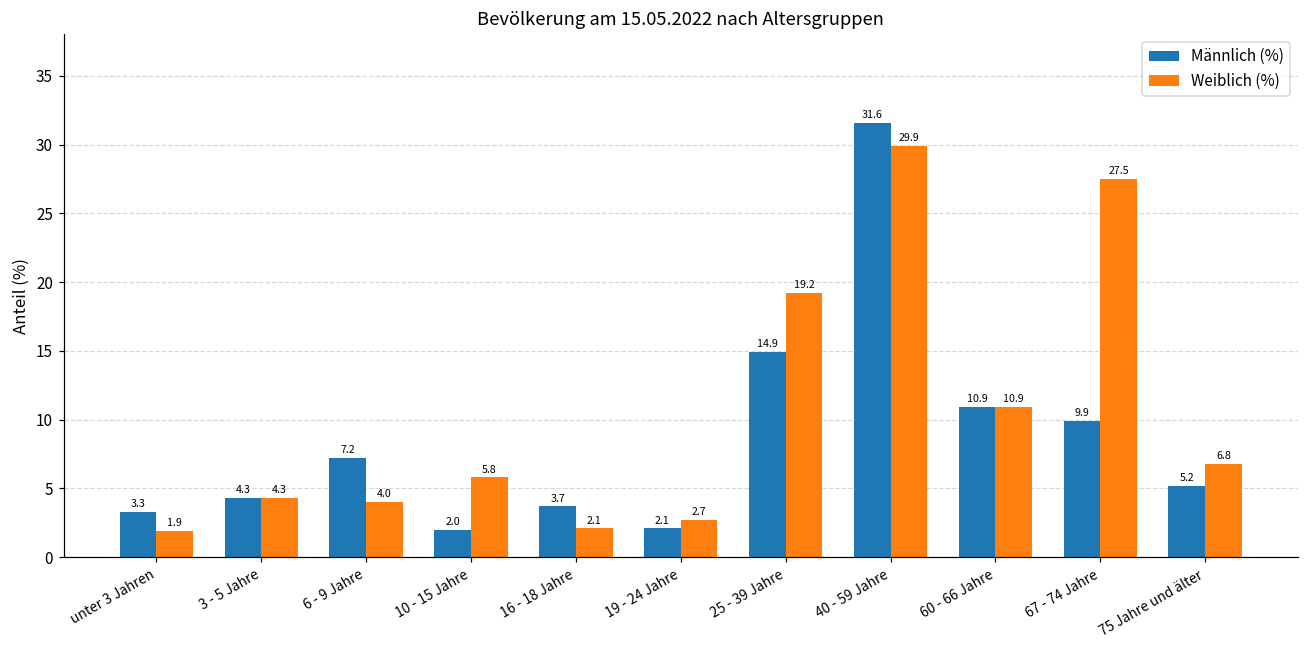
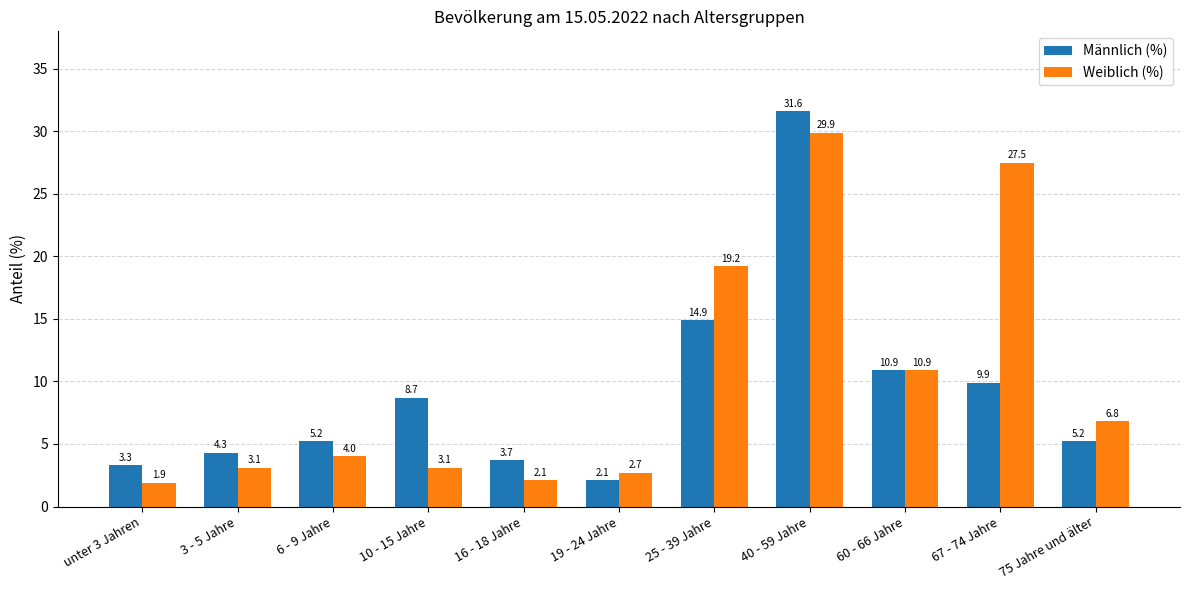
Weiblich (%), 3 - 5 Jahre: 4.3 -> 3.1
Männlich (%), 6 - 9 Jahre: 7.2 -> 5.2
Männlich (%), 10 - 15 Jahre: 2.0 -> 8.7
Weiblich (%), 10 - 15 Jahre: 5.8 -> 3.1
